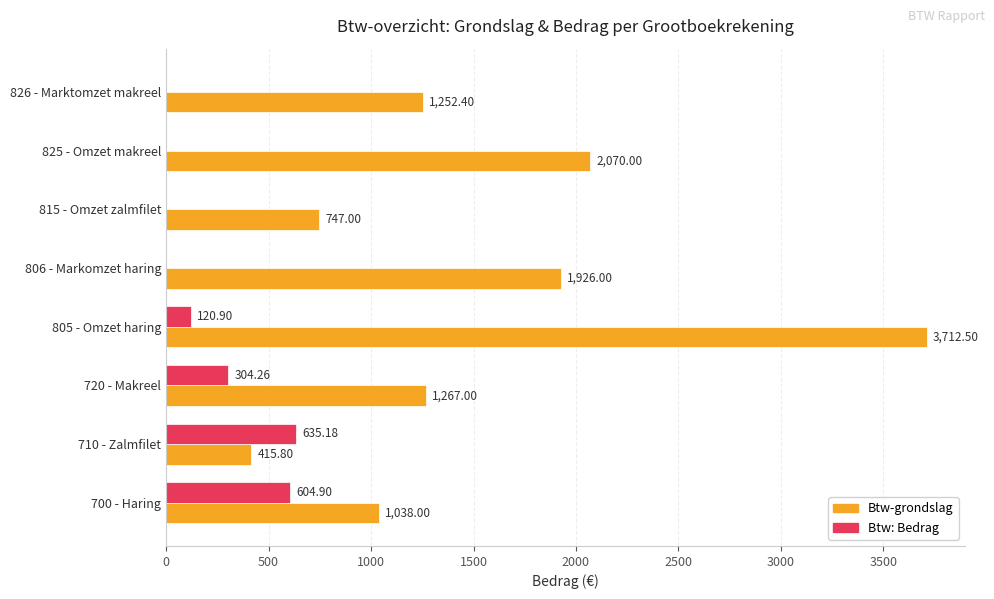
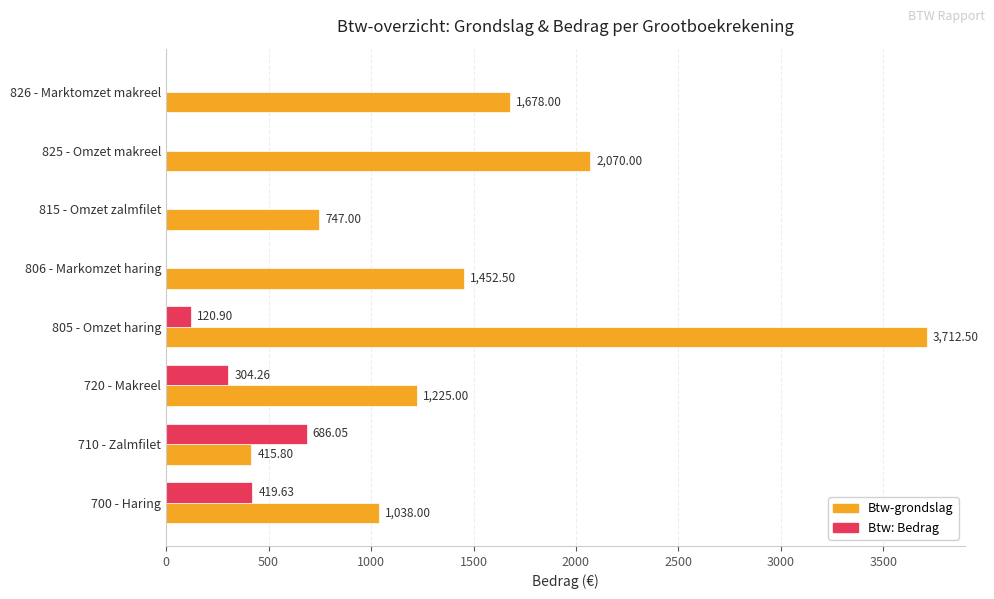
Btw-grondslag, 826 - Marktomzet makreel: 1,252.40 -> 1,678.00
Btw-grondslag, 806 - Markomzet haring: 1,926.00 -> 1,452.50
Btw-grondslag, 720 - Makreel: 1,267.00 -> 1,225.00
Btw: Bedrag, 710 - Zalmfilet: 635.18 -> 686.05
Btw: Bedrag, 700 - Haring: 604.90 -> 419.63
